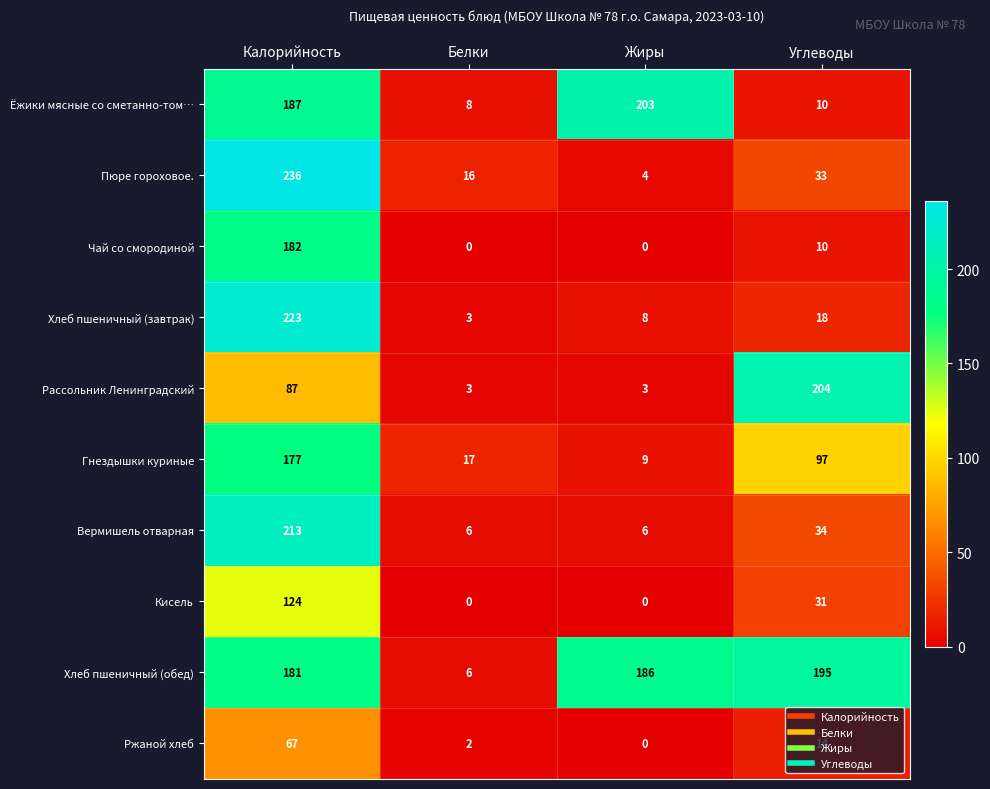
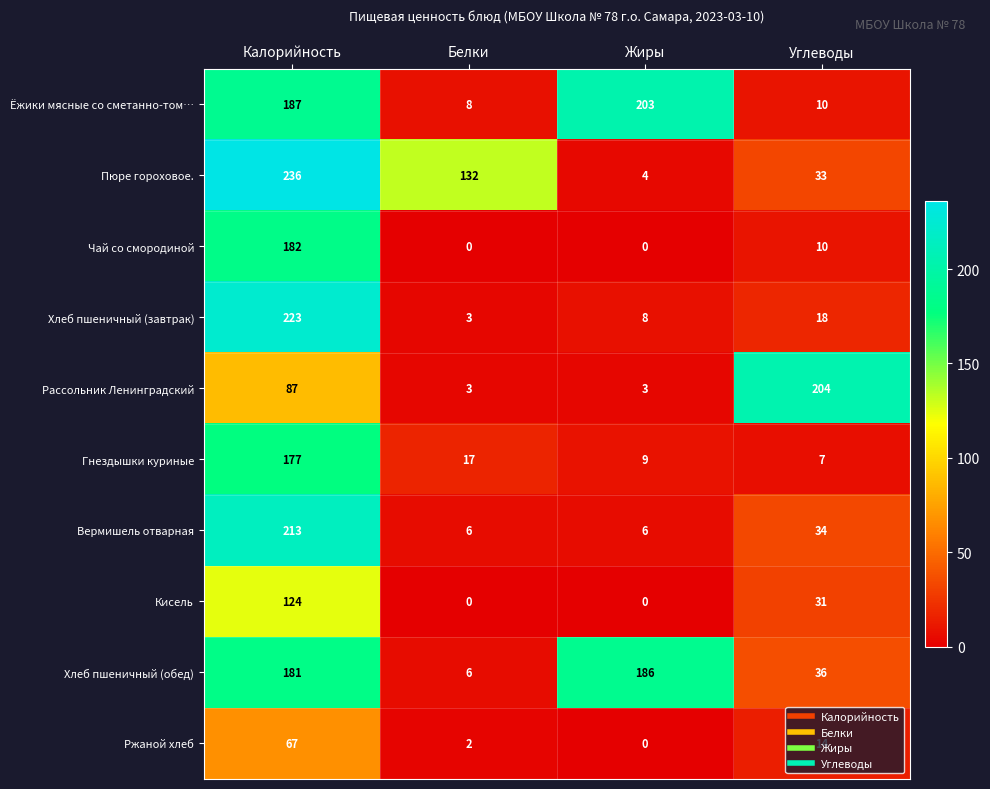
Пюре гороховое., Белки: 16 -> 132
Гнездышки куриные, Углеводы: 97 -> 7
Хлеб пшеничный (обед), Углеводы: 195 -> 36
